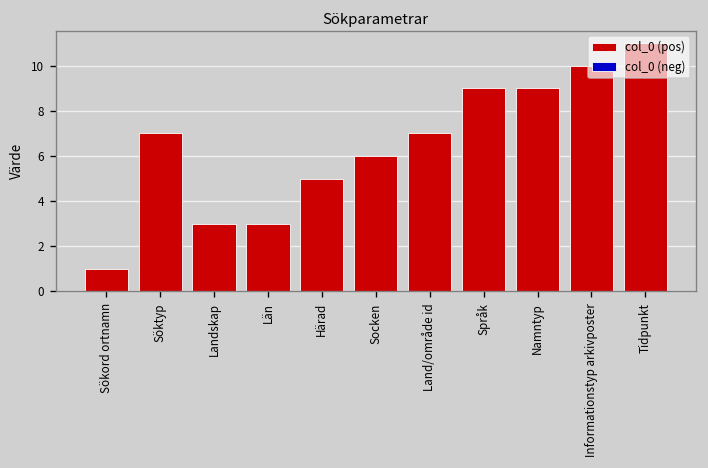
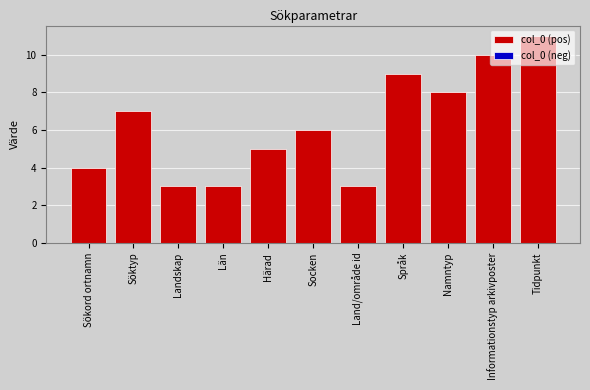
col_0 (pos), Sökord ortnamn: 1 -> 4
col_0 (pos), Land/område id: 7 -> 3
col_0 (pos), Namntyp: 9 -> 8
